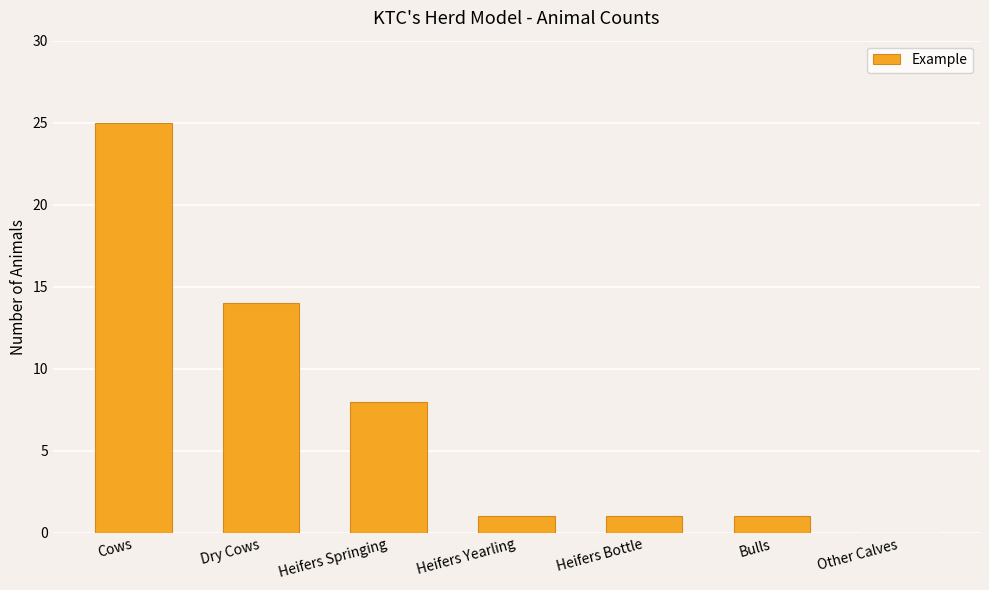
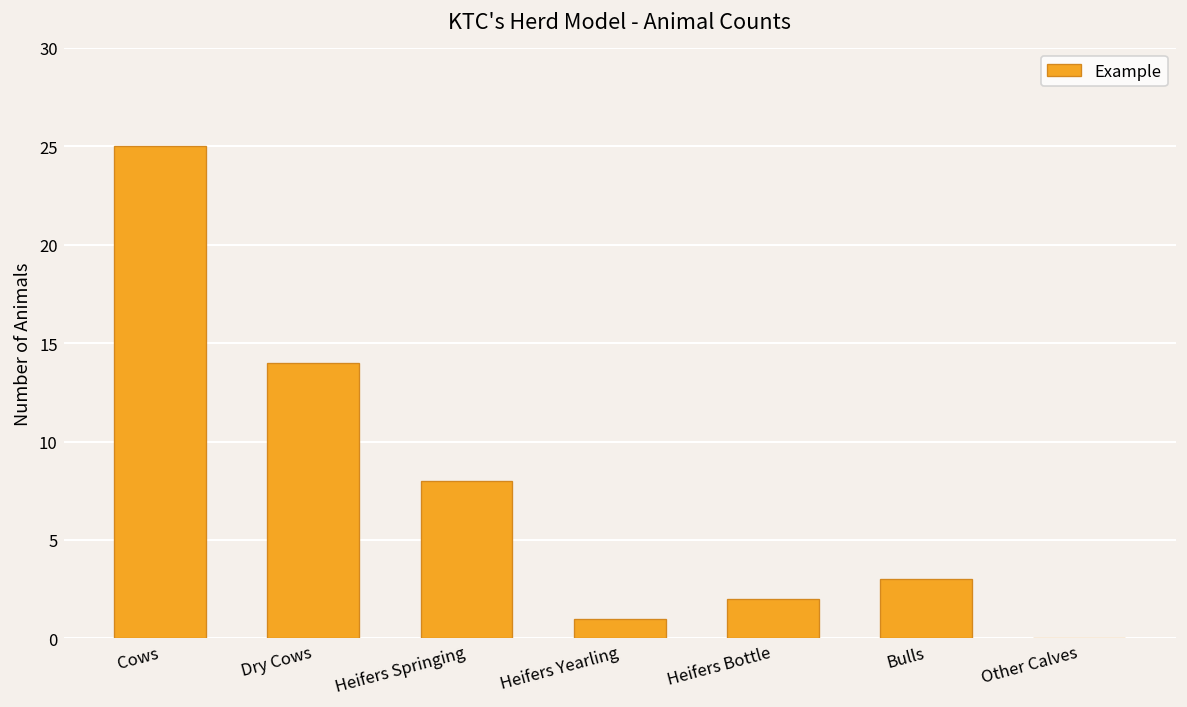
Heifers Bottle: 1 -> 2
Bulls: 1 -> 3
